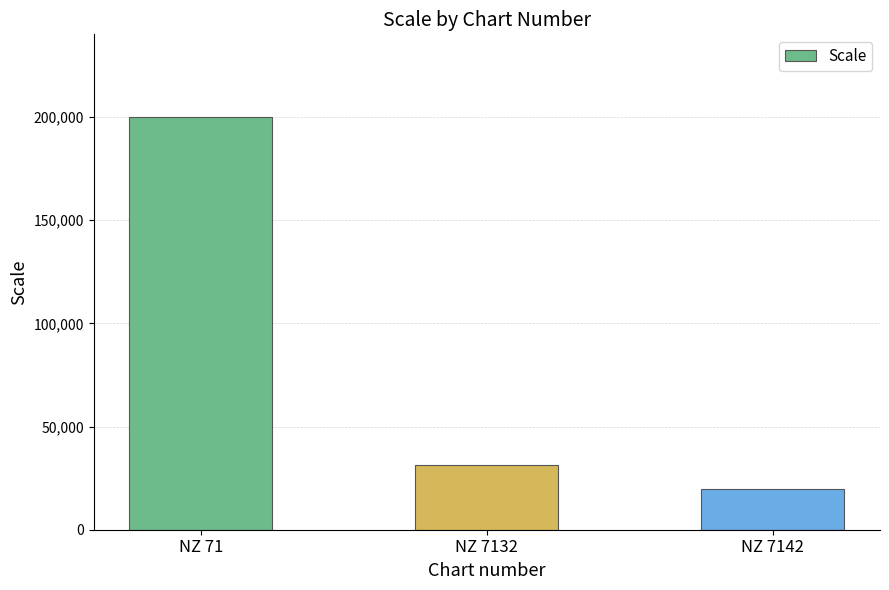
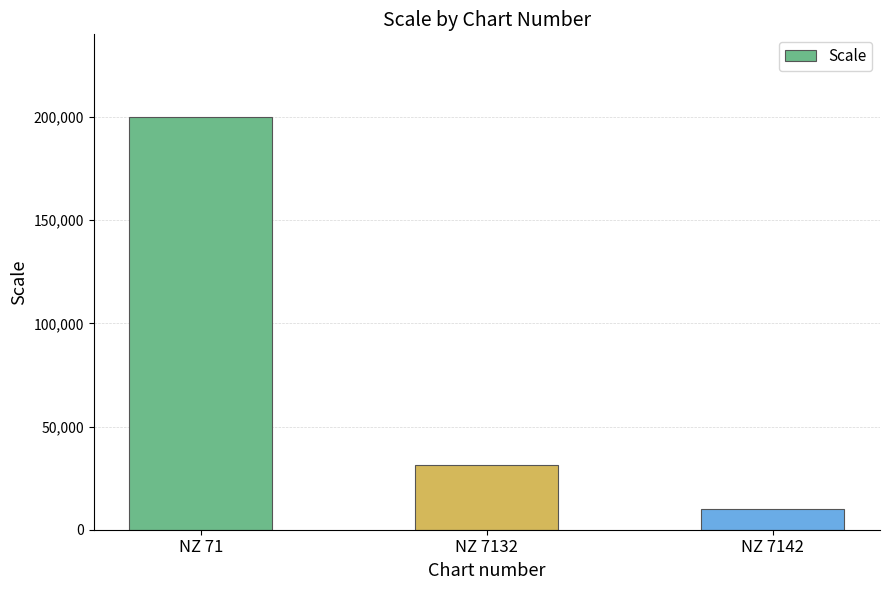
NZ 7142: 20,000 -> 10,000
